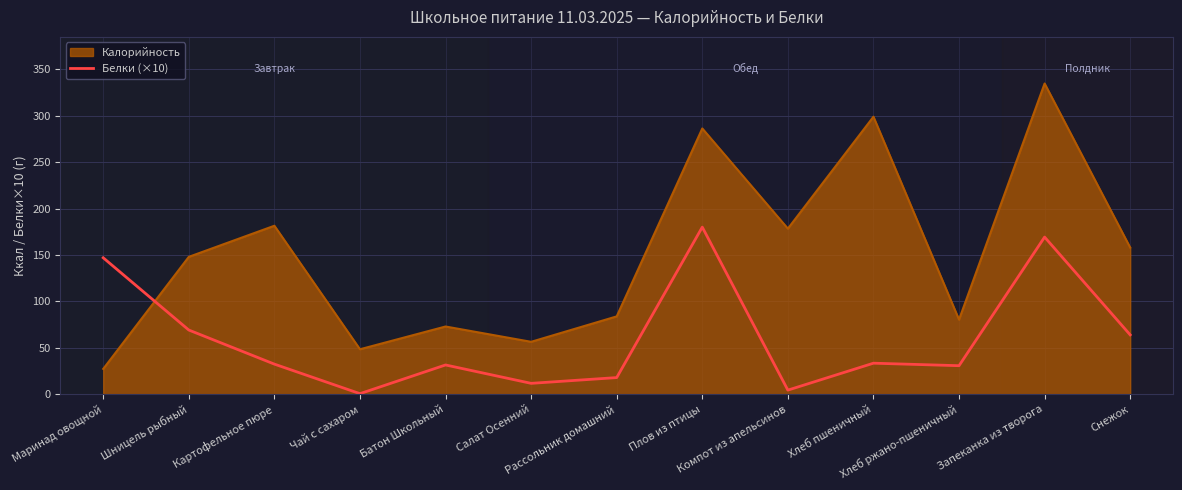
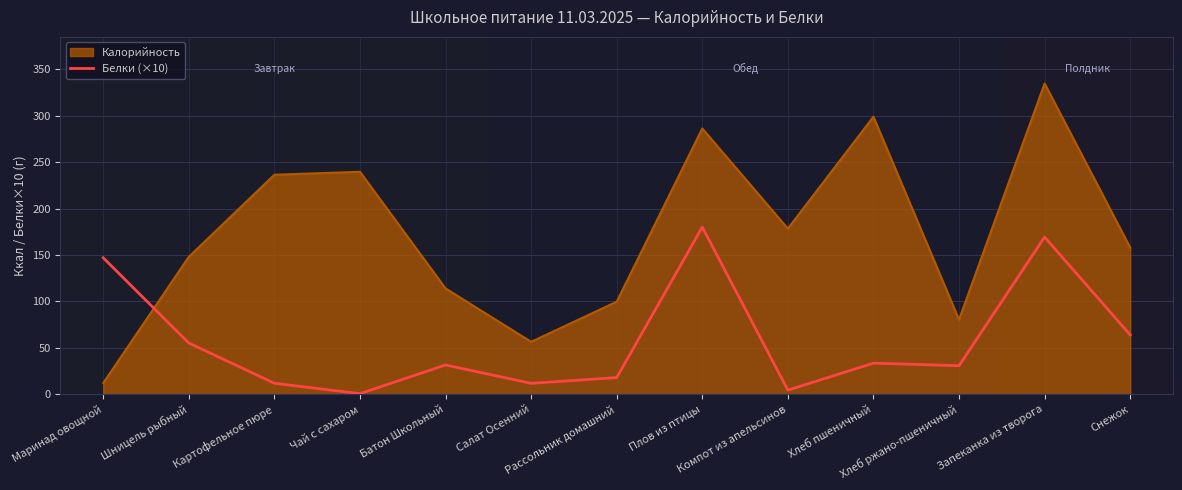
Калорийность, Маринад овощной: 30 -> 10
Белки (×10), Шницель рыбный: 70 -> 60
Калорийность, Картофельное пюре: 180 -> 240
Белки (×10), Картофельное пюре: 30 -> 10
Калорийность, Чай с сахаром: 50 -> 240
Калорийность, Батон Школьный: 70 -> 110
Калорийность, Рассольник домашний: 80 -> 100
